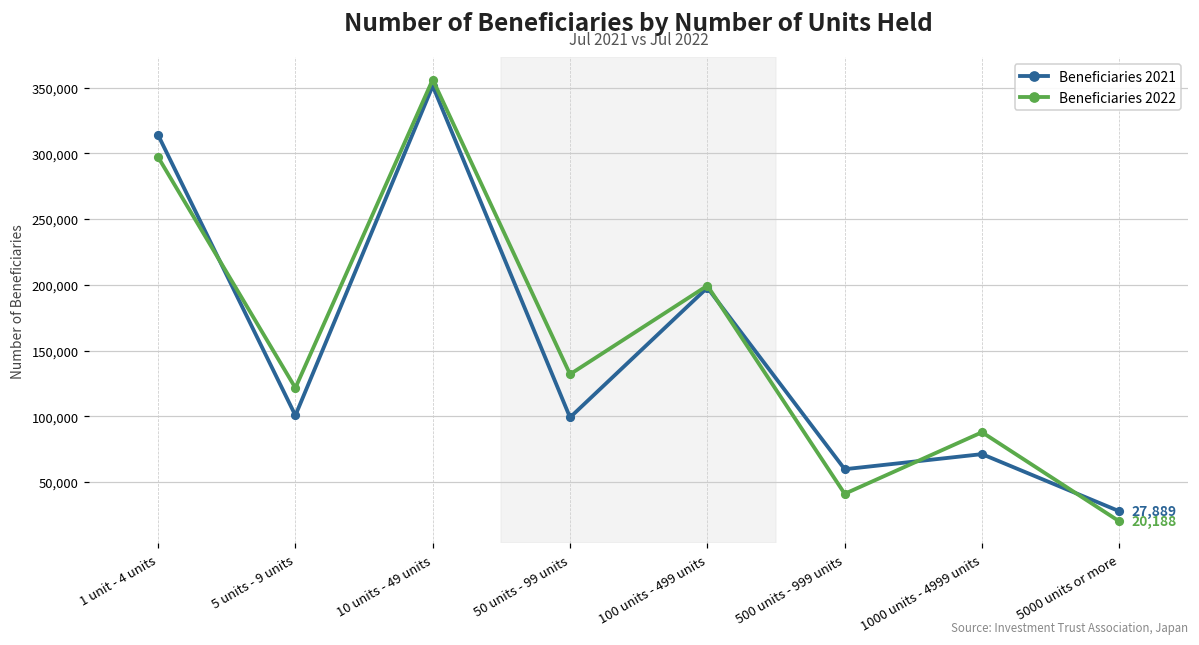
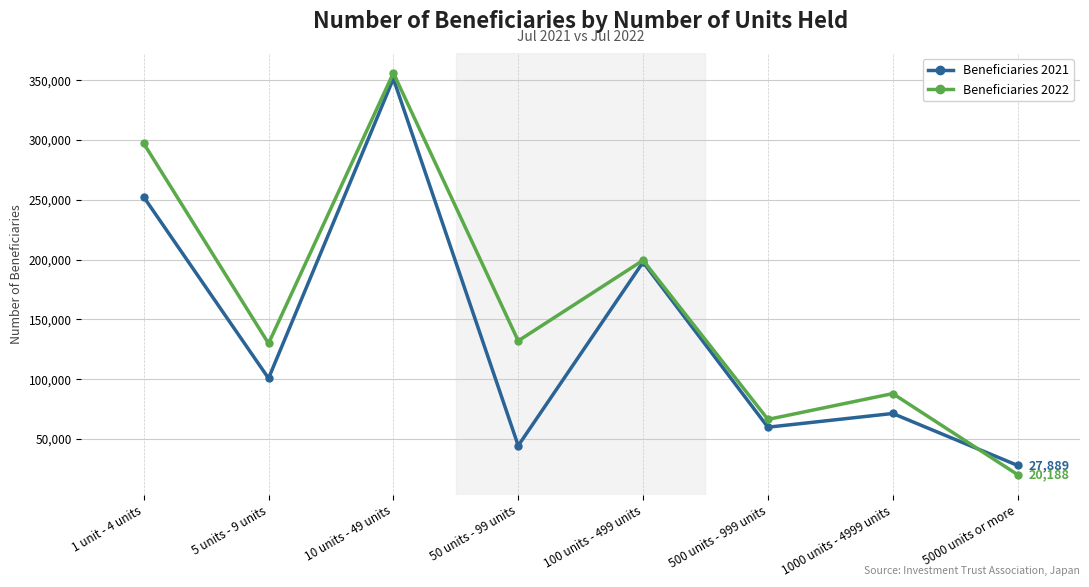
Beneficiaries 2021, 1 unit - 4 units: 314,000 -> 252,000
Beneficiaries 2022, 5 units - 9 units: 122,000 -> 130,000
Beneficiaries 2021, 50 units - 99 units: 99,000 -> 44,000
Beneficiaries 2022, 500 units - 999 units: 41,000 -> 66,000
